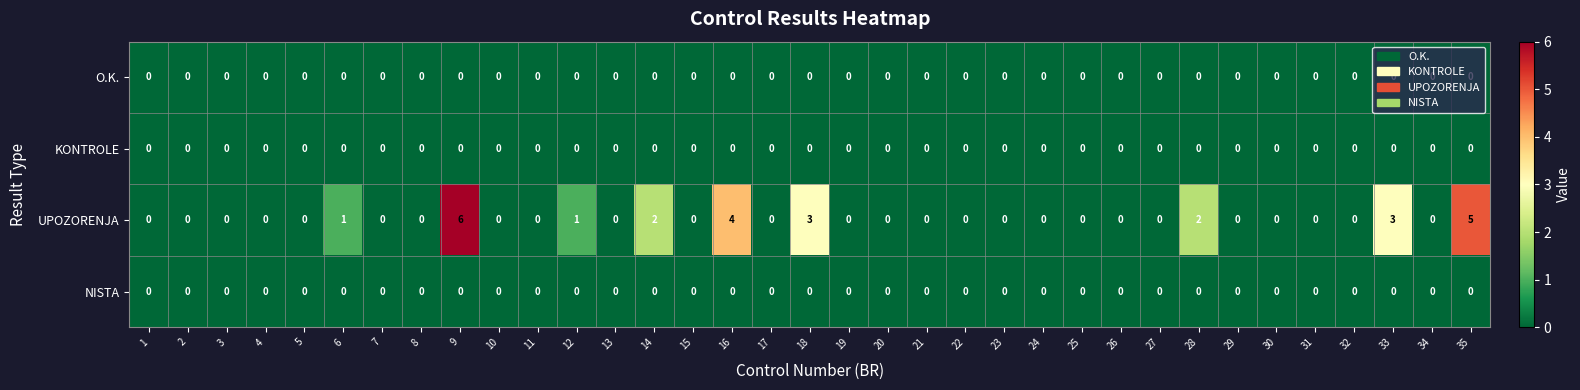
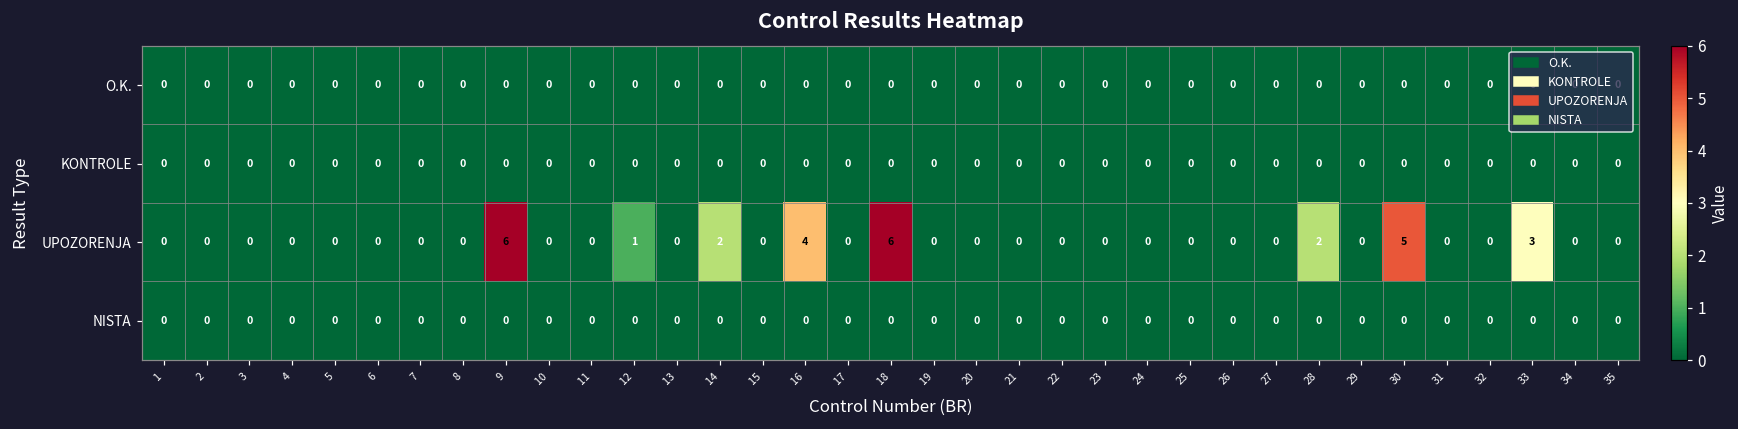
UPOZORENJA, 6: 1 -> 0
UPOZORENJA, 18: 3 -> 6
UPOZORENJA, 30: 0 -> 5
UPOZORENJA, 35: 5 -> 0
